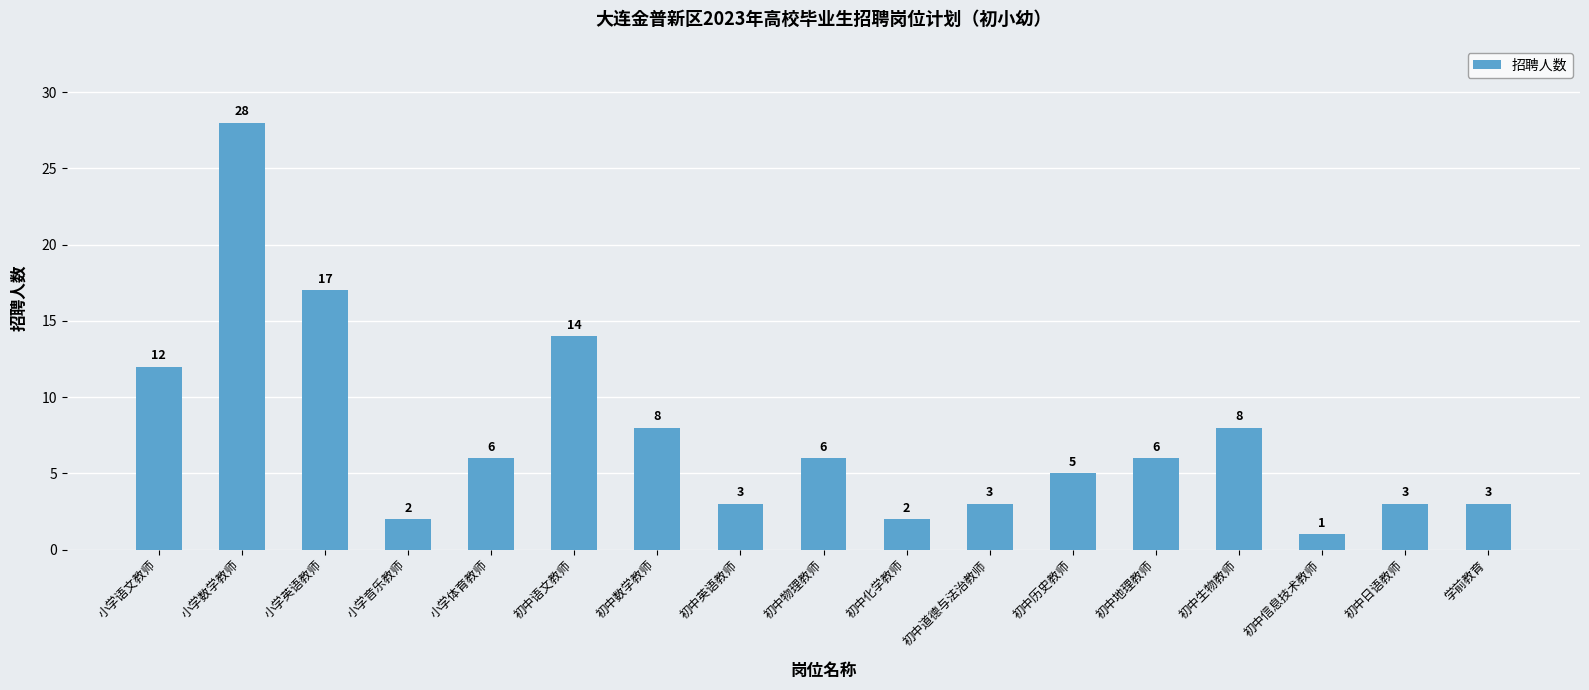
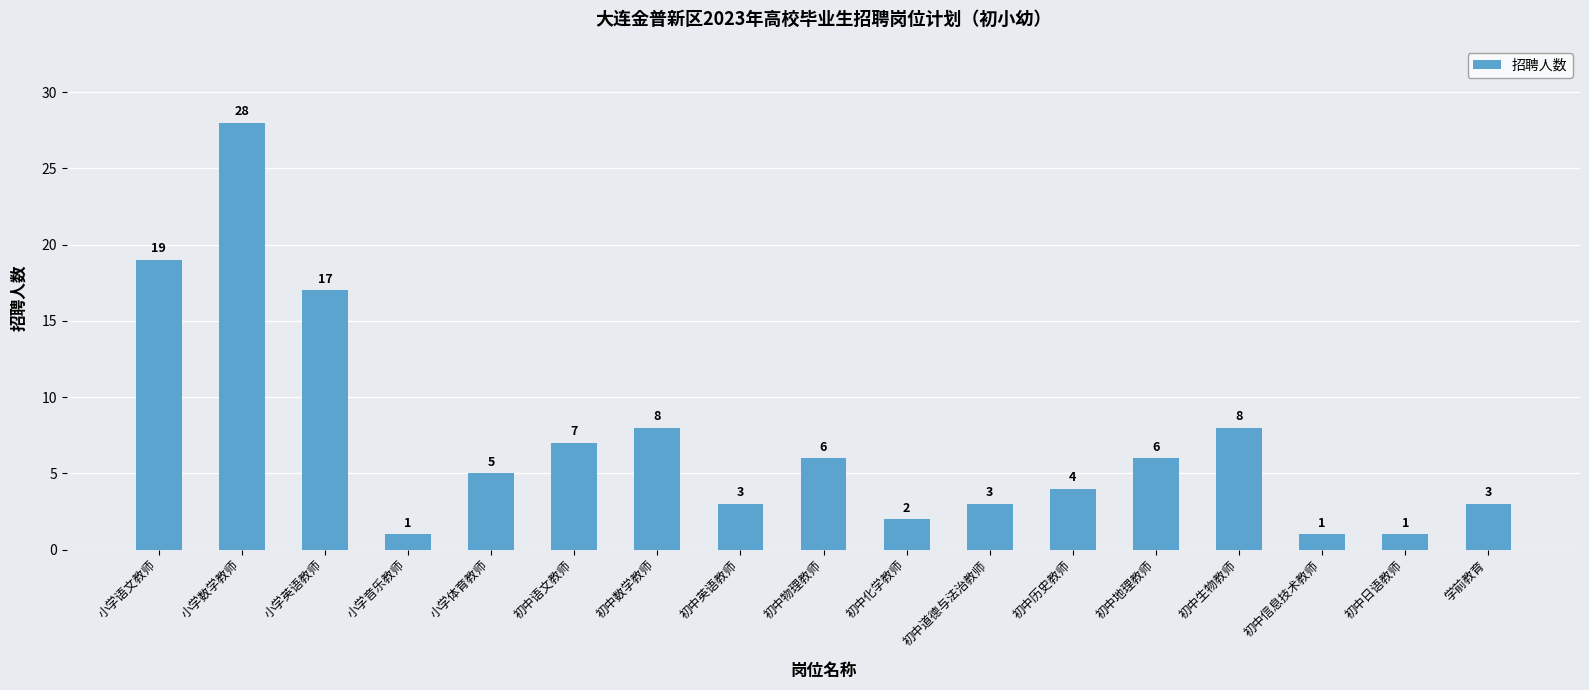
小学语文教师: 12 -> 19
小学音乐教师: 2 -> 1
小学体育教师: 6 -> 5
初中语文教师: 14 -> 7
初中历史教师: 5 -> 4
初中日语教师: 3 -> 1
